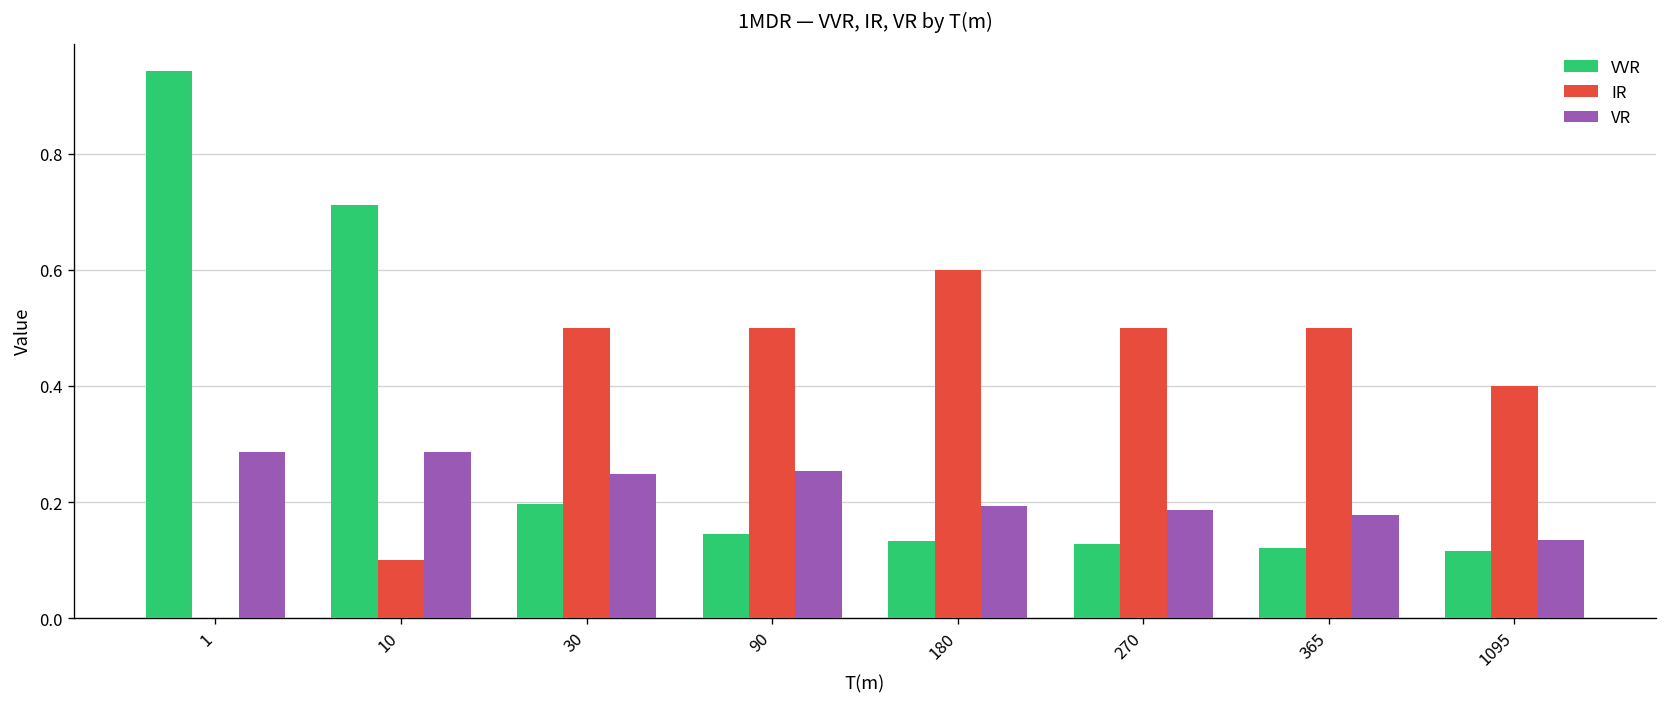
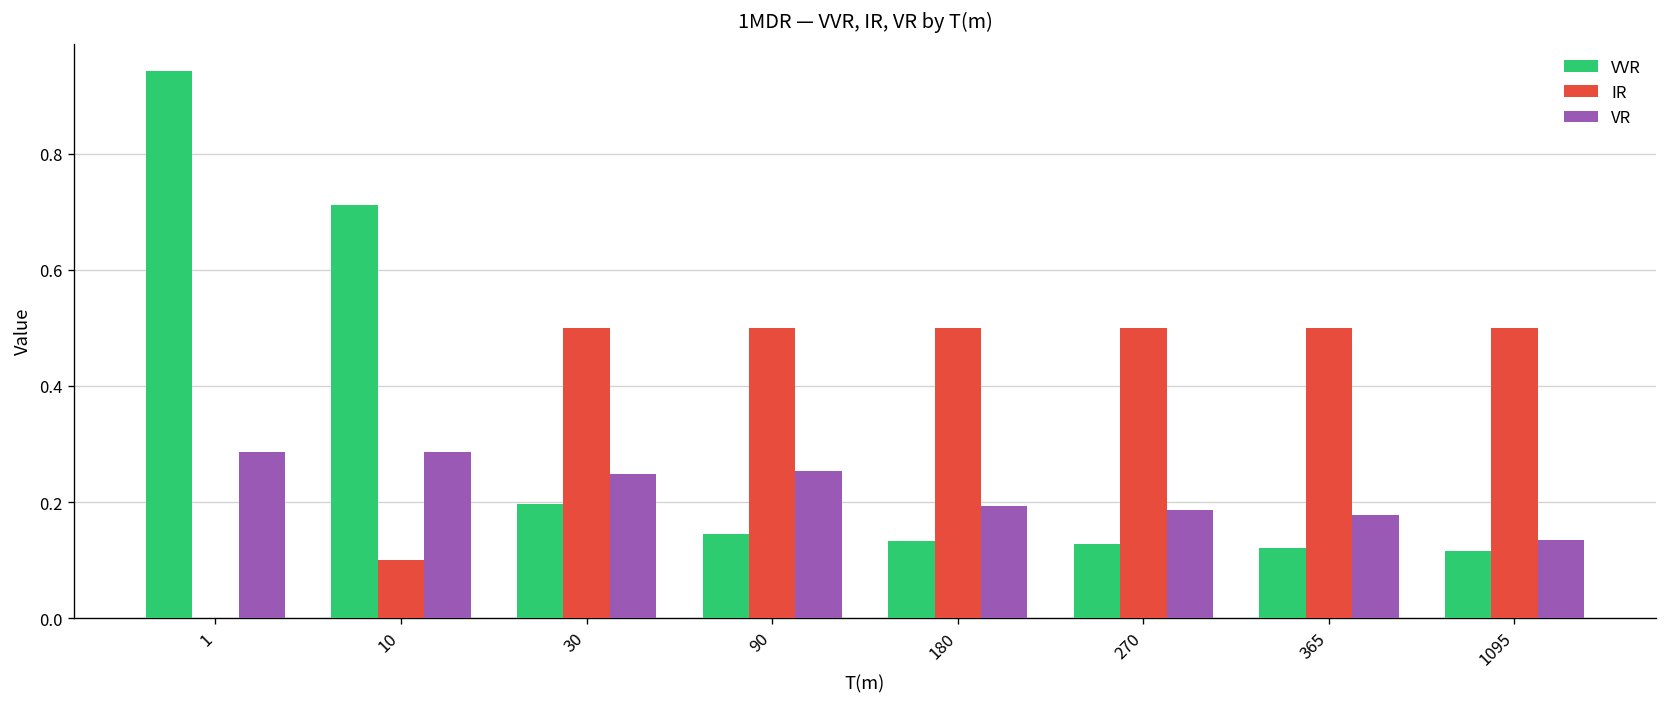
IR, 180: 0.6 -> 0.5
IR, 1095: 0.4 -> 0.5
